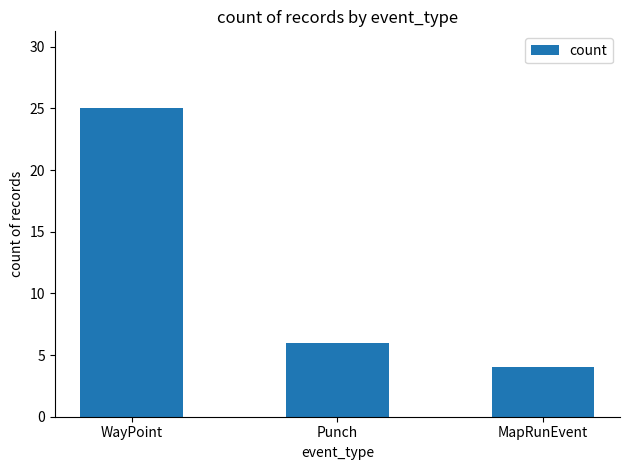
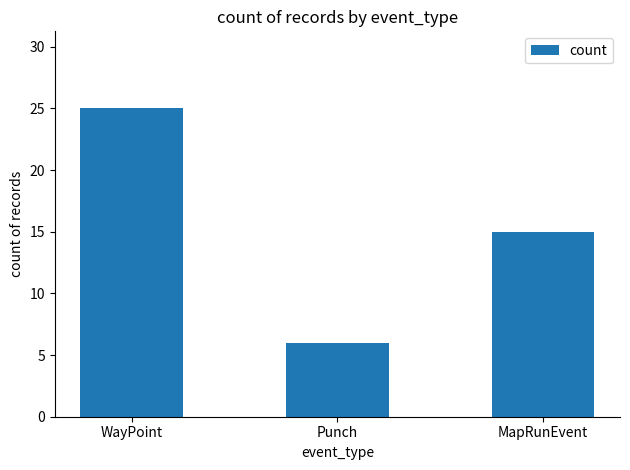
MapRunEvent: 4 -> 15
